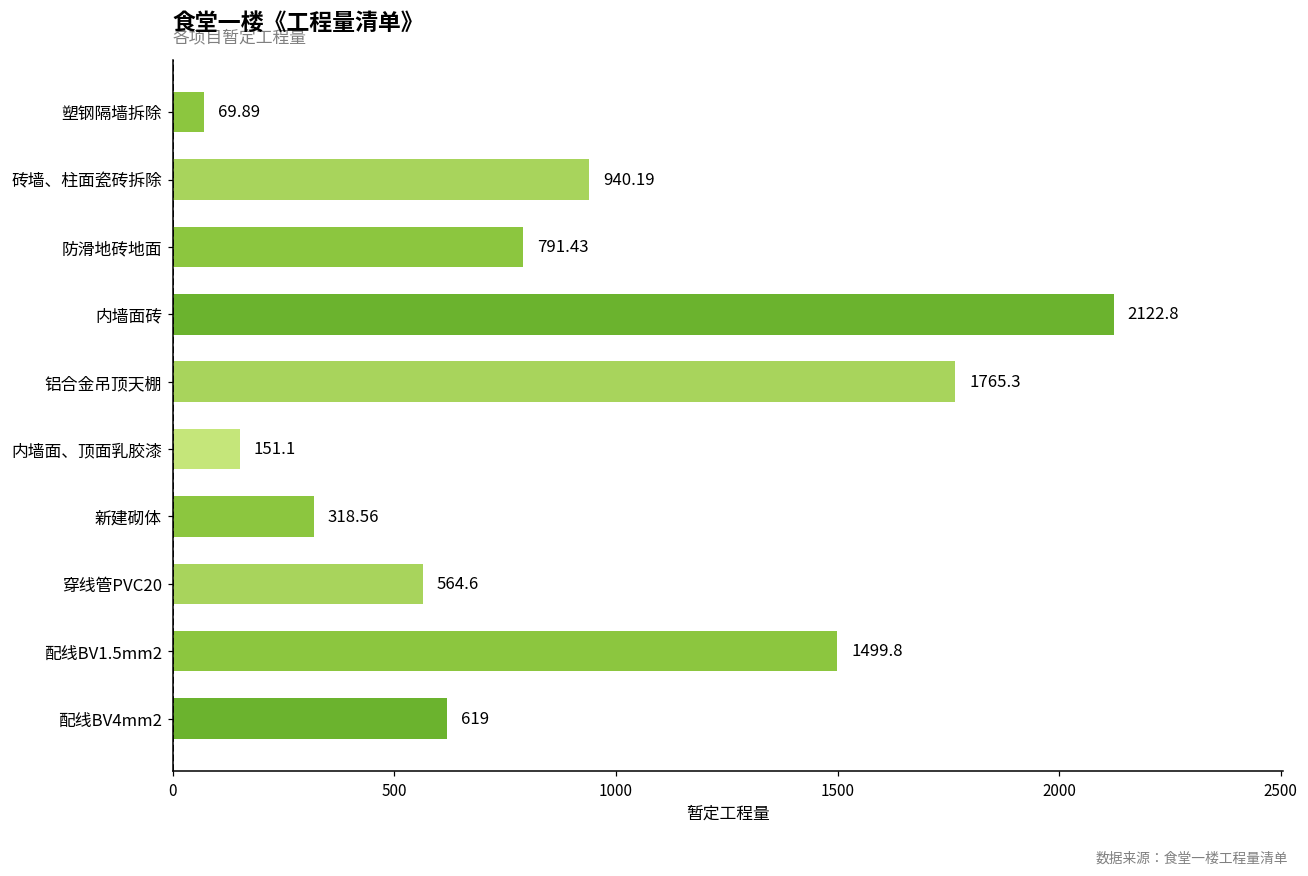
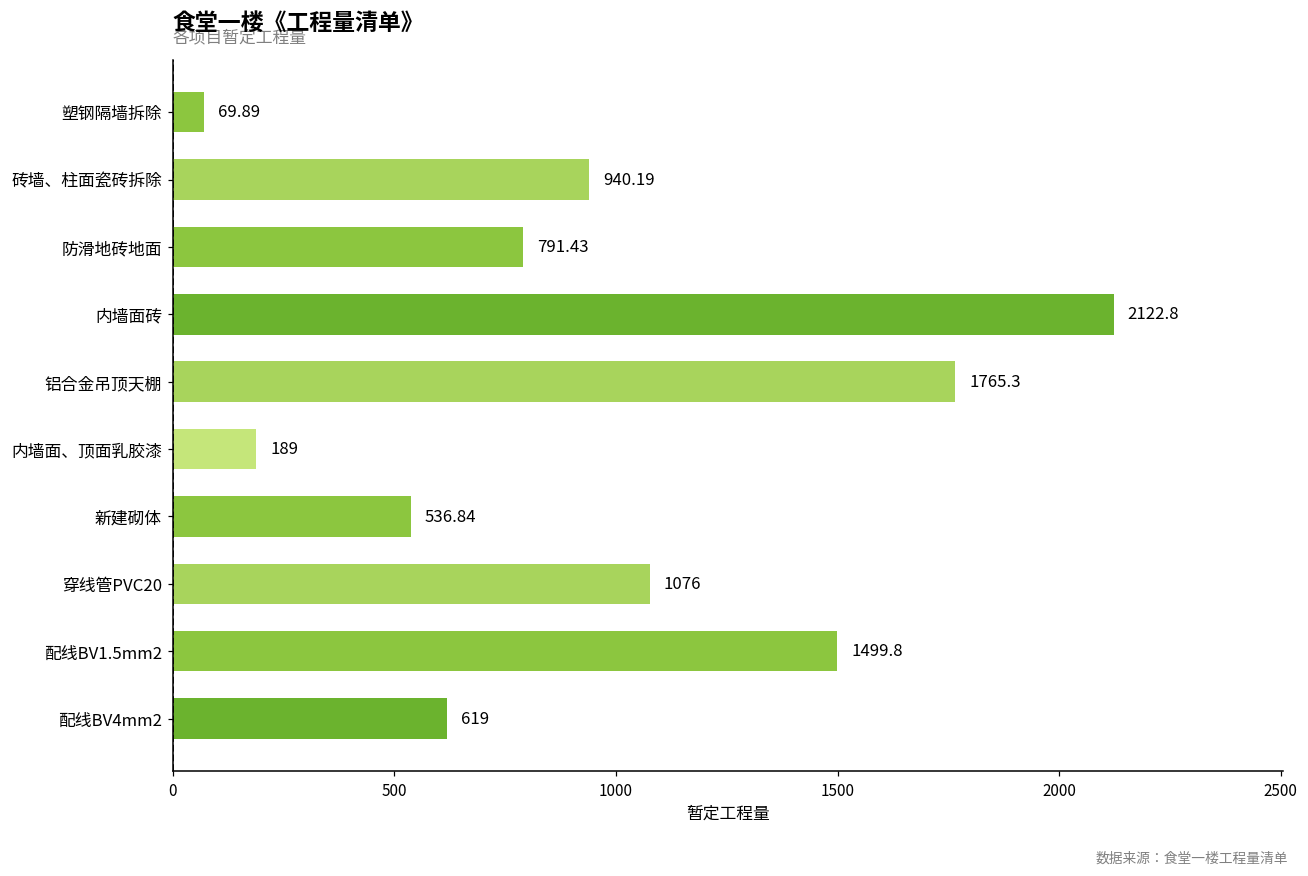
内墙面、顶面乳胶漆: 151.1 -> 189
新建砌体: 318.56 -> 536.84
穿线管PVC20: 564.6 -> 1076
